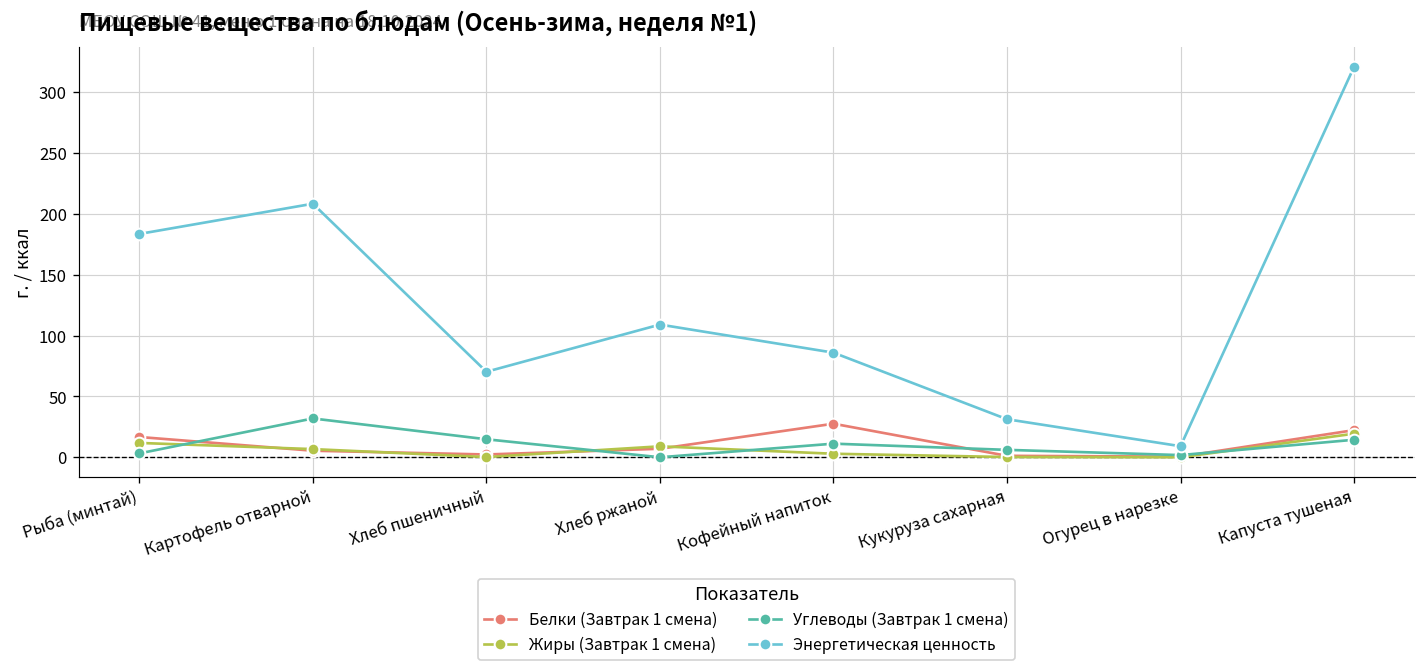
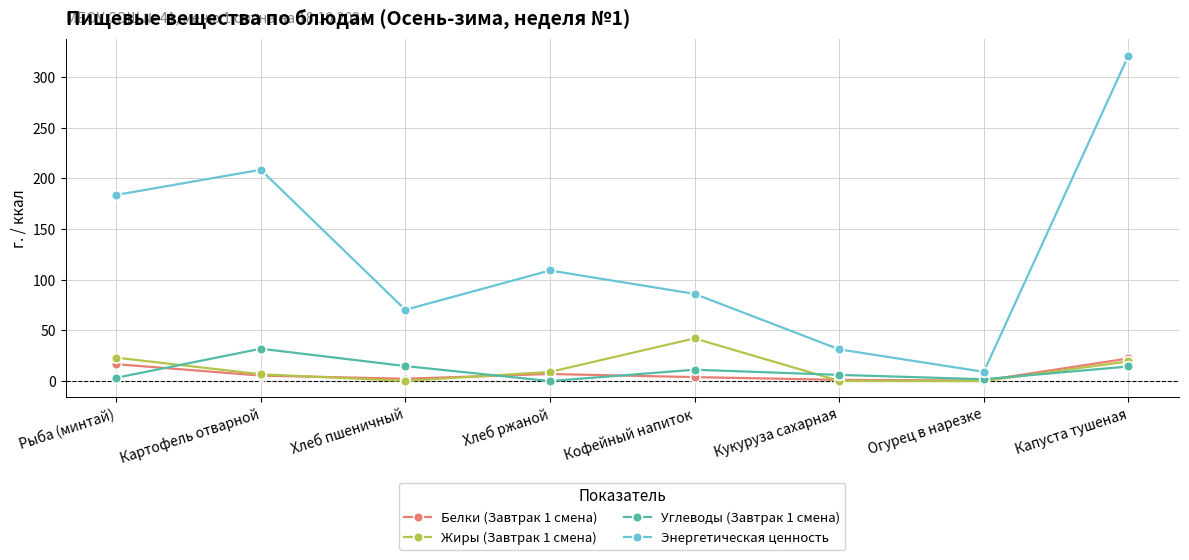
Жиры (Завтрак 1 смена), Рыба (минтай): 12 -> 23
Белки (Завтрак 1 смена), Кофейный напиток: 28 -> 4
Жиры (Завтрак 1 смена), Кофейный напиток: 3 -> 42
